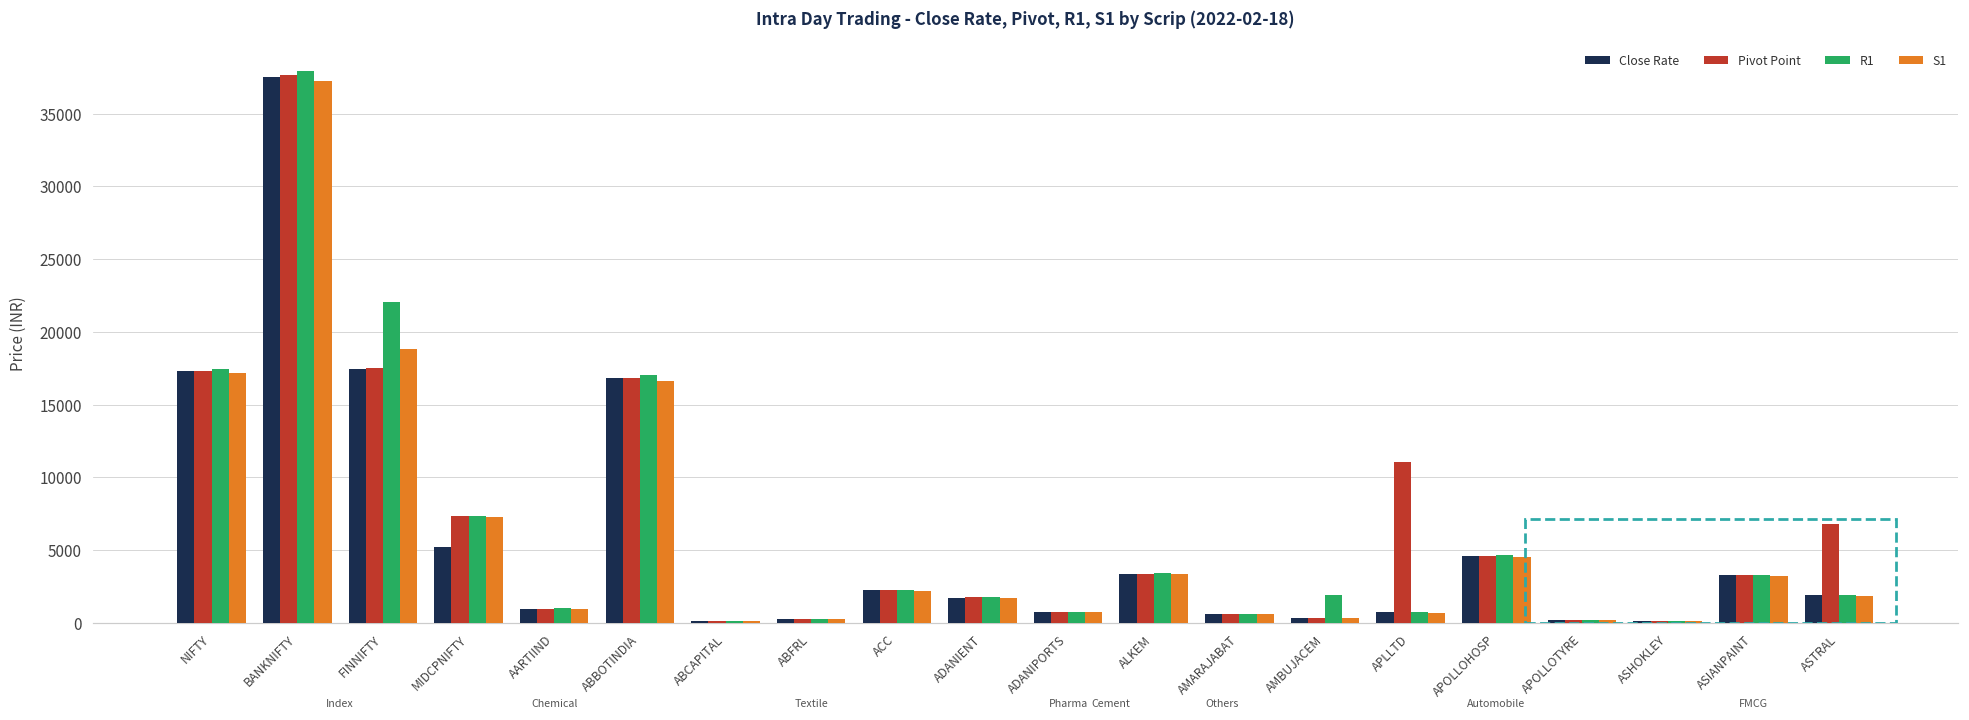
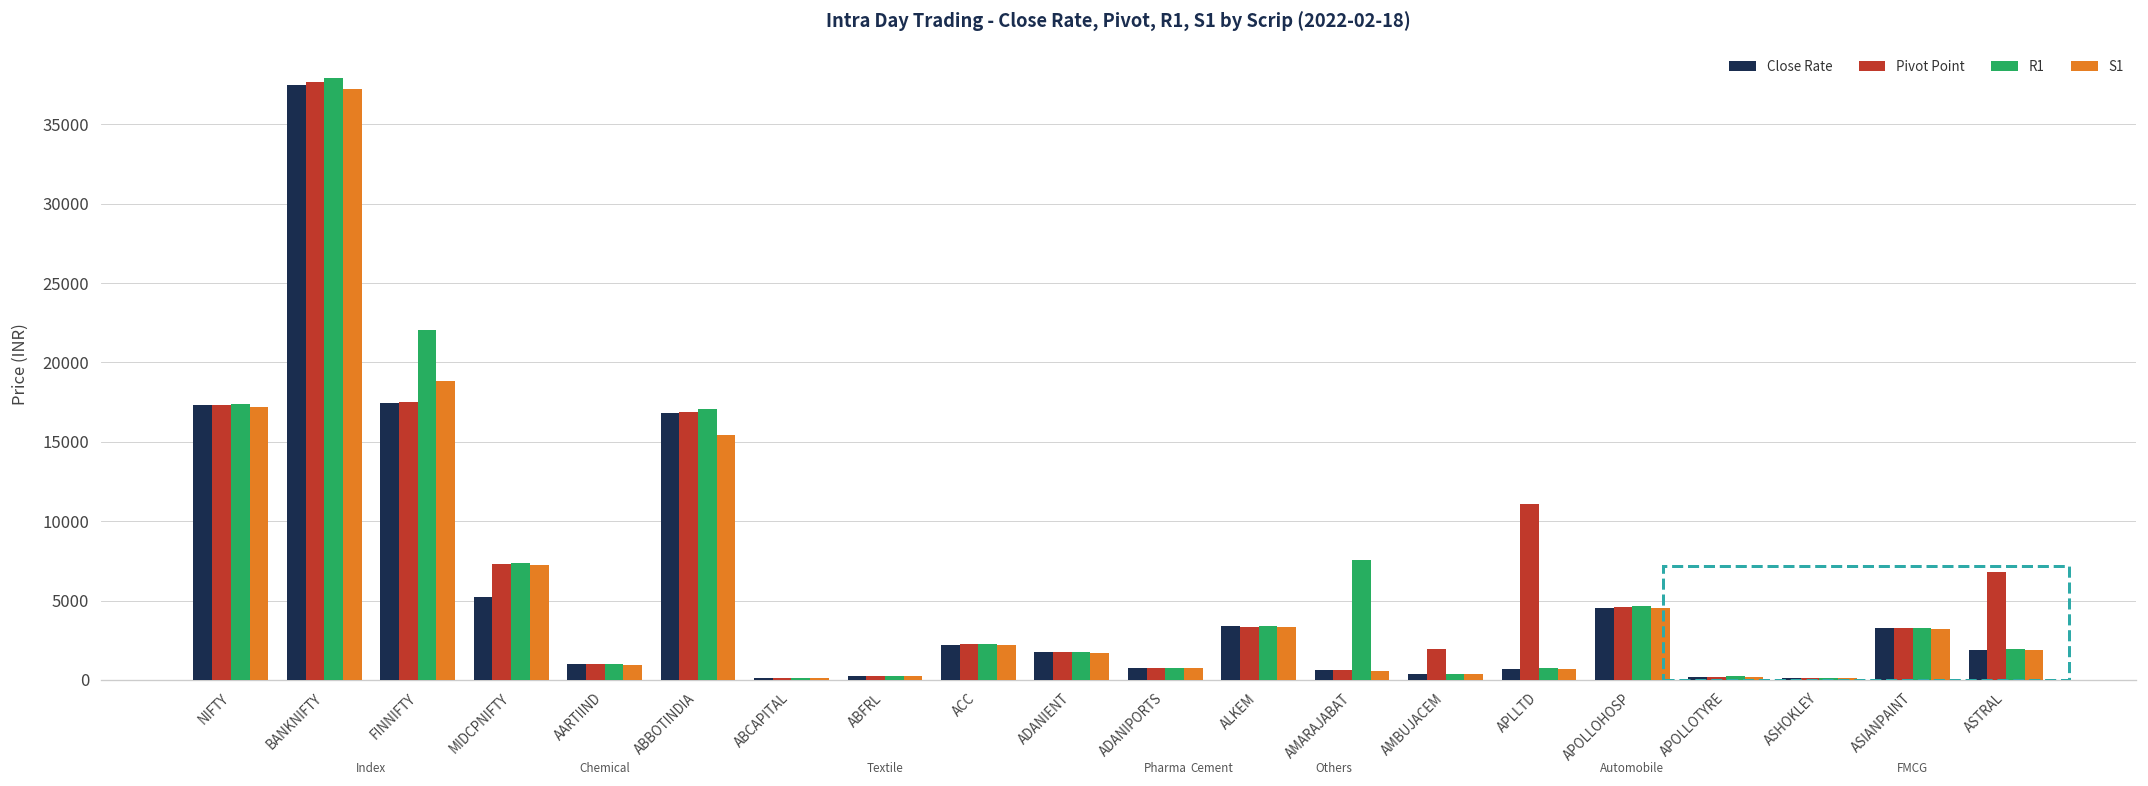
S1, ABBOTINDIA: 16600 -> 15400
R1, AMARAJABAT: 600 -> 7600
Pivot Point, AMBUJACEM: 400 -> 1900
R1, AMBUJACEM: 1900 -> 400
